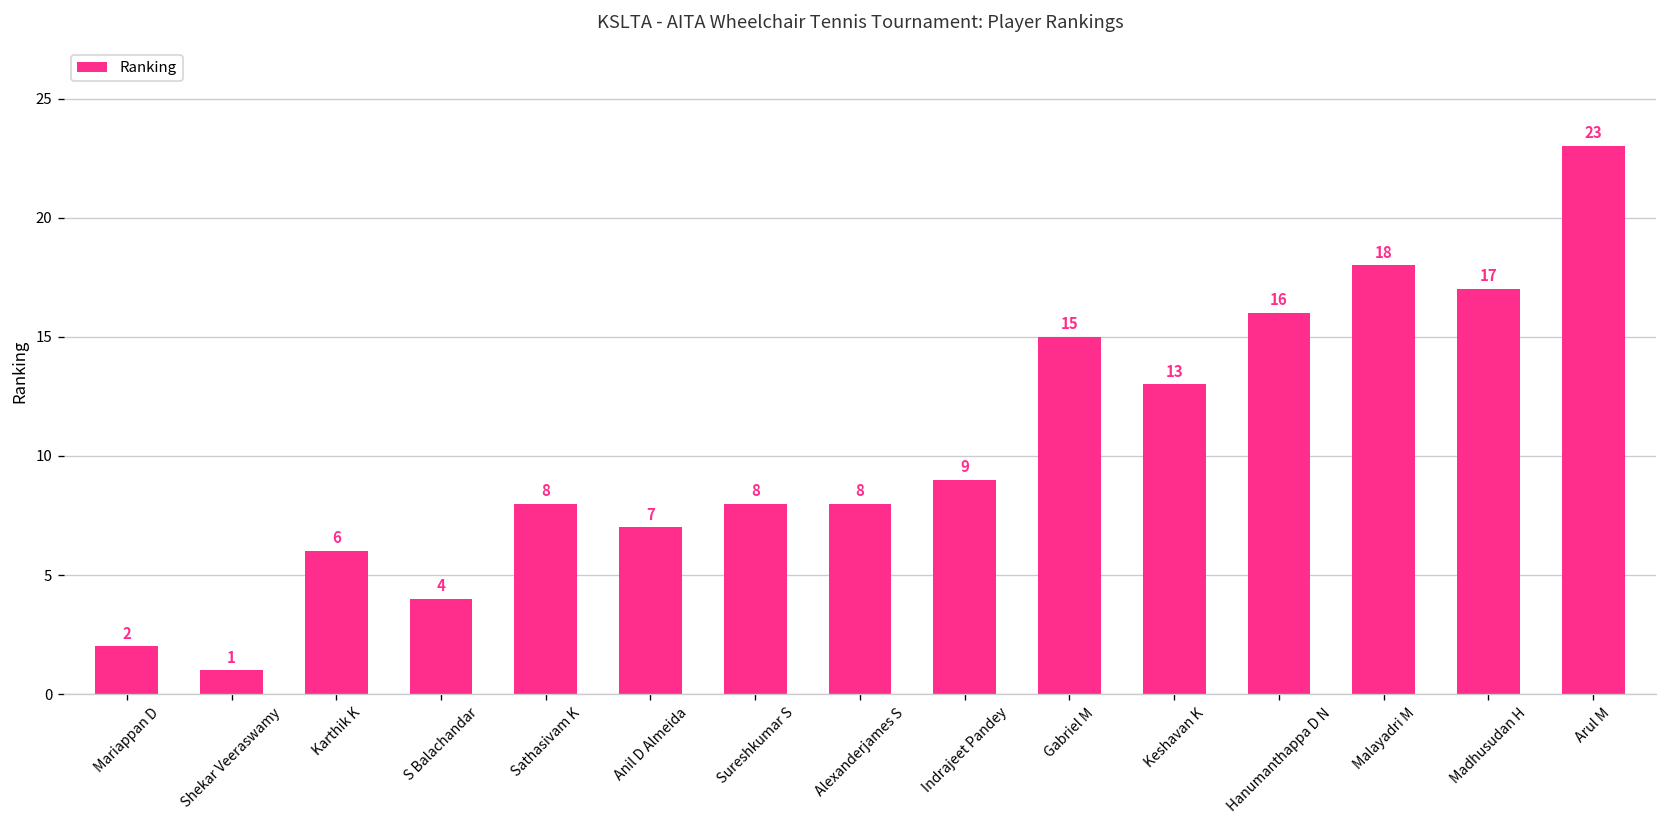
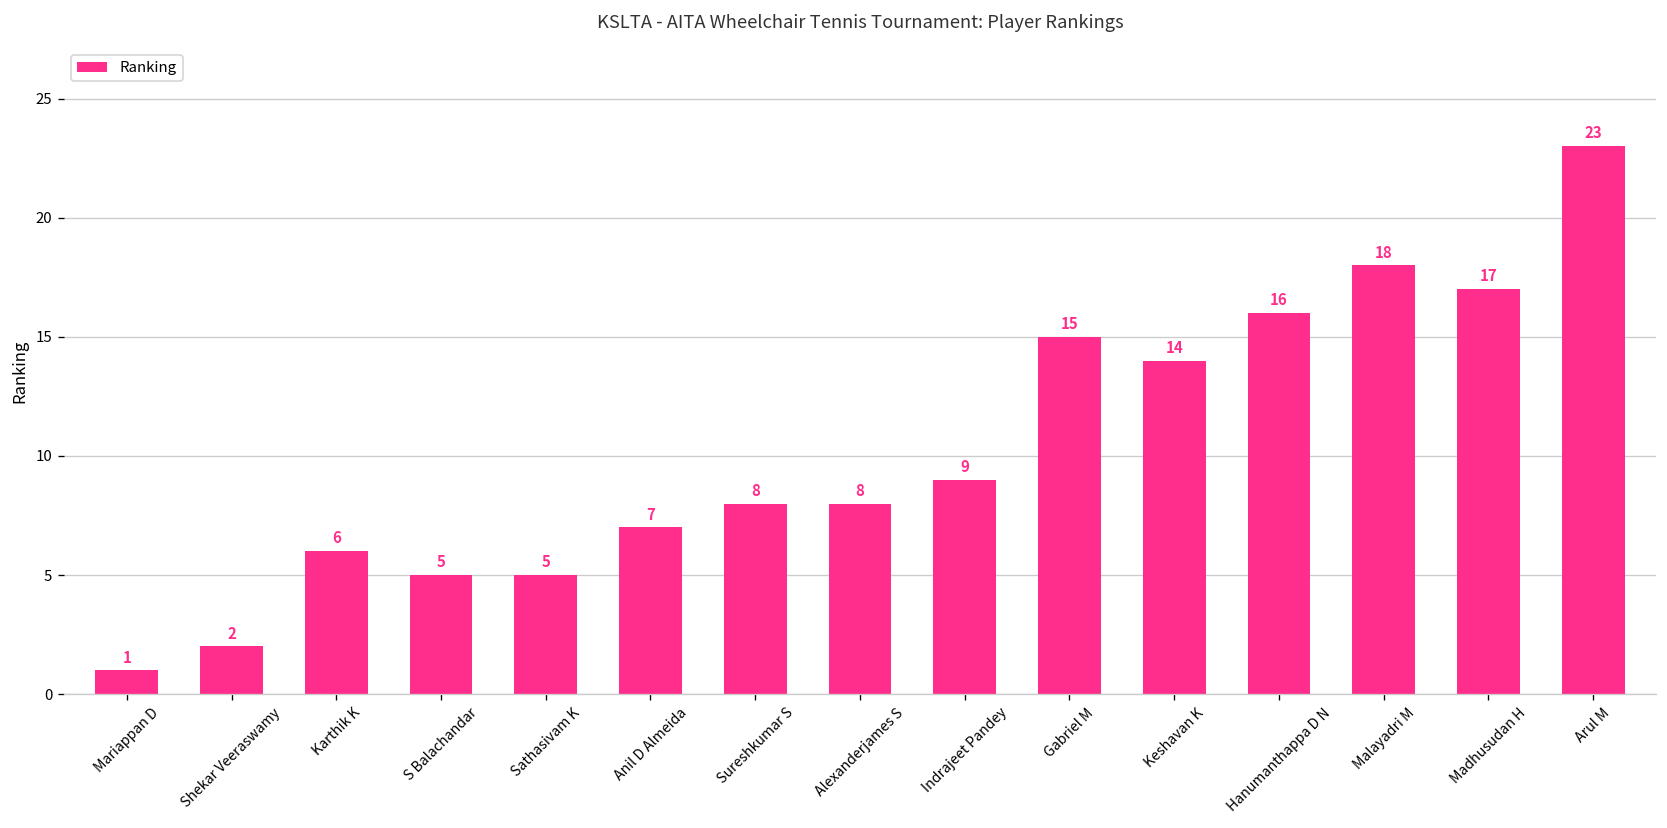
Mariappan D: 2 -> 1
Shekar Veeraswamy: 1 -> 2
S Balachandar: 4 -> 5
Sathasivam K: 8 -> 5
Keshavan K: 13 -> 14
